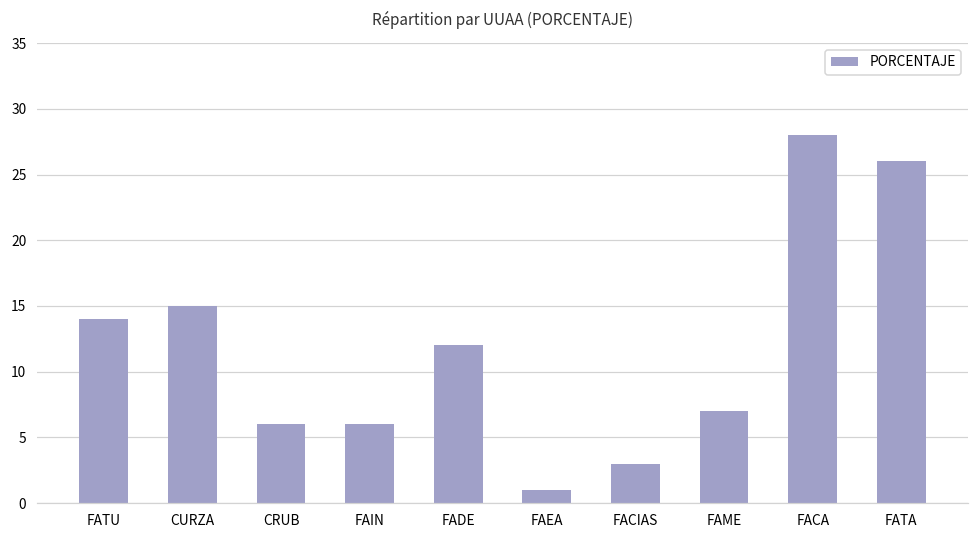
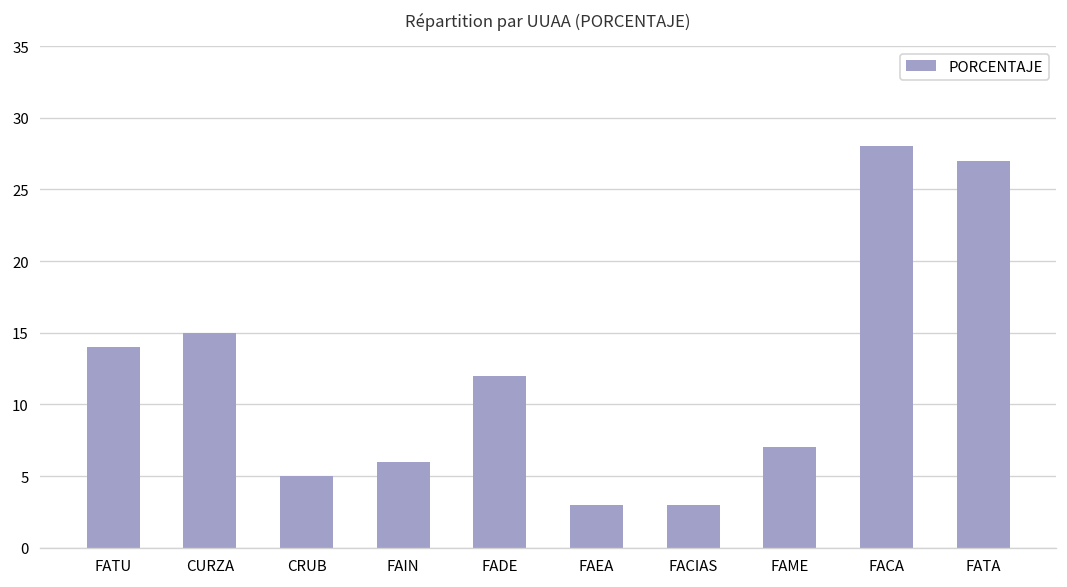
CRUB: 6 -> 5
FAEA: 1 -> 3
FATA: 26 -> 27
